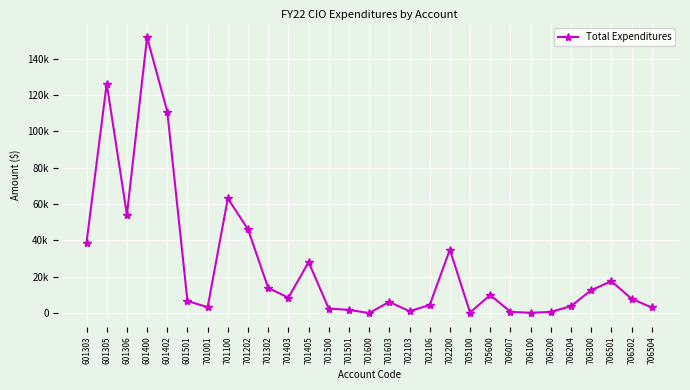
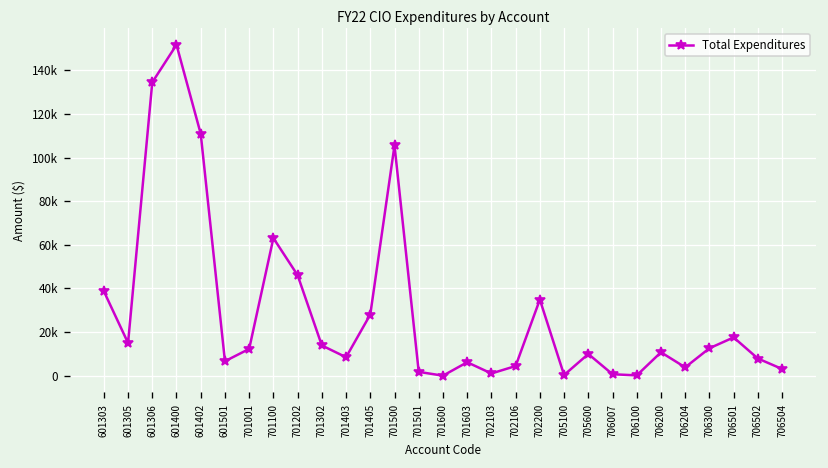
601305: 126000 -> 15000
601306: 54000 -> 135000
701001: 3000 -> 12000
701500: 2000 -> 106000
706200: 1000 -> 11000
